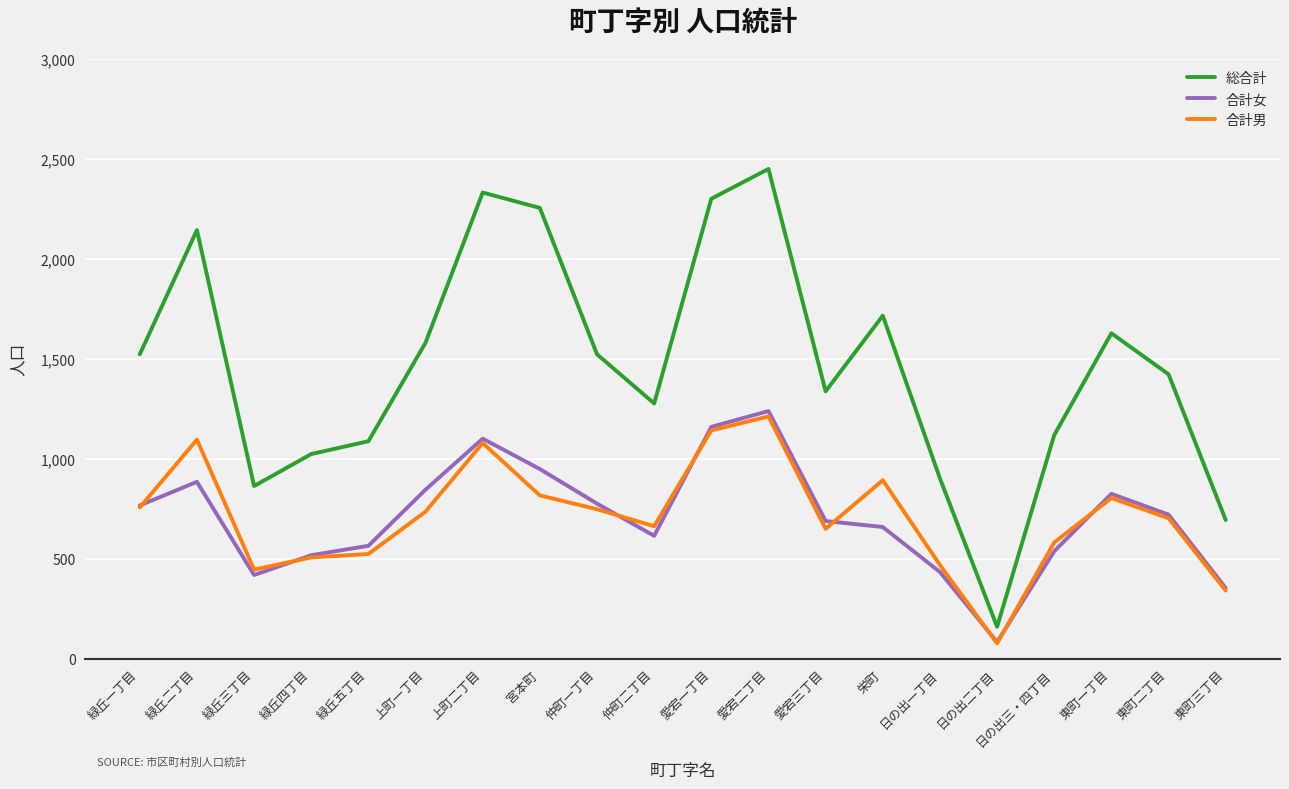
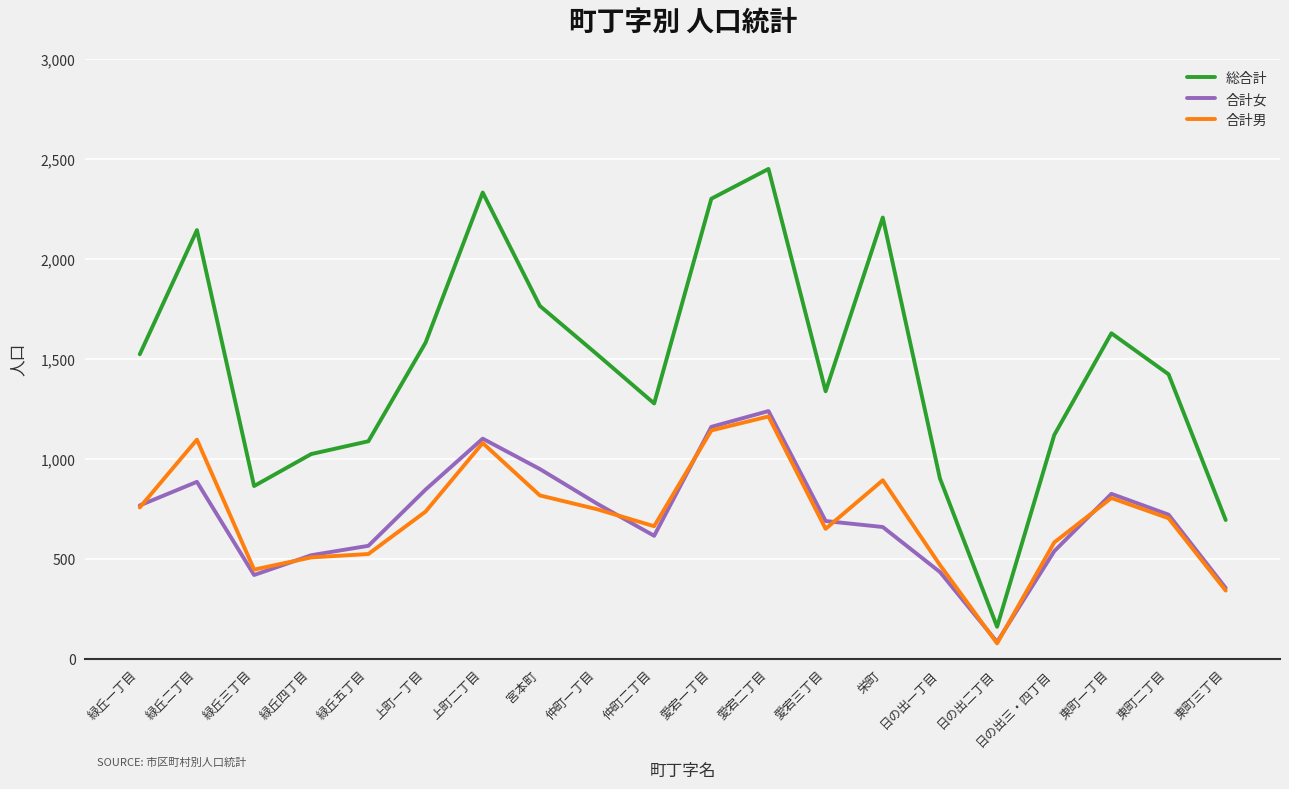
総合計, 宮本町: 2,250 -> 1,760
総合計, 栄町: 1,720 -> 2,210
